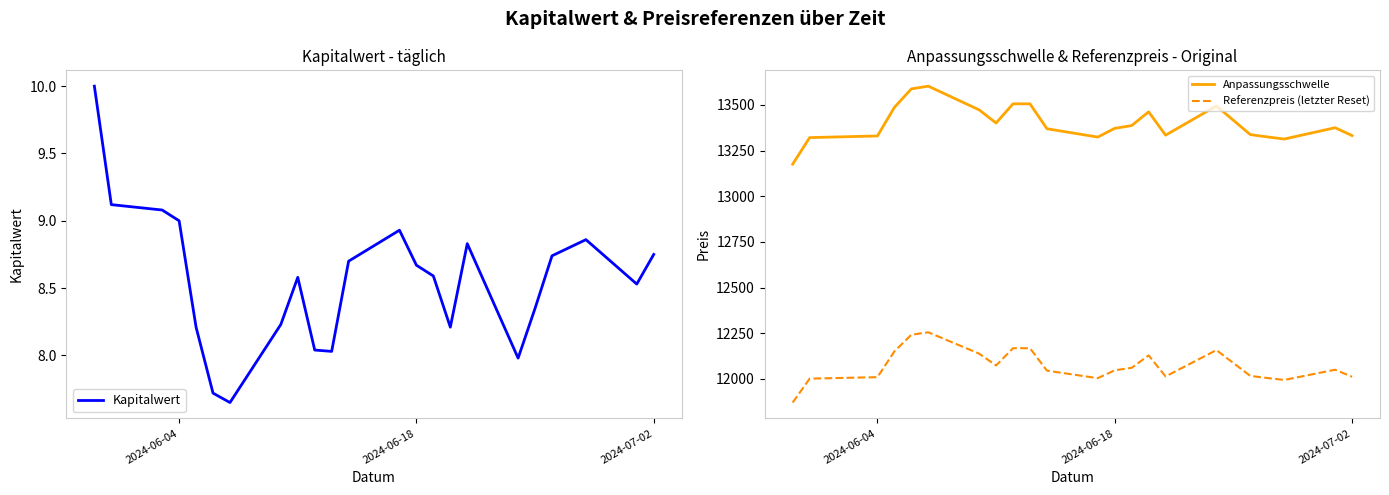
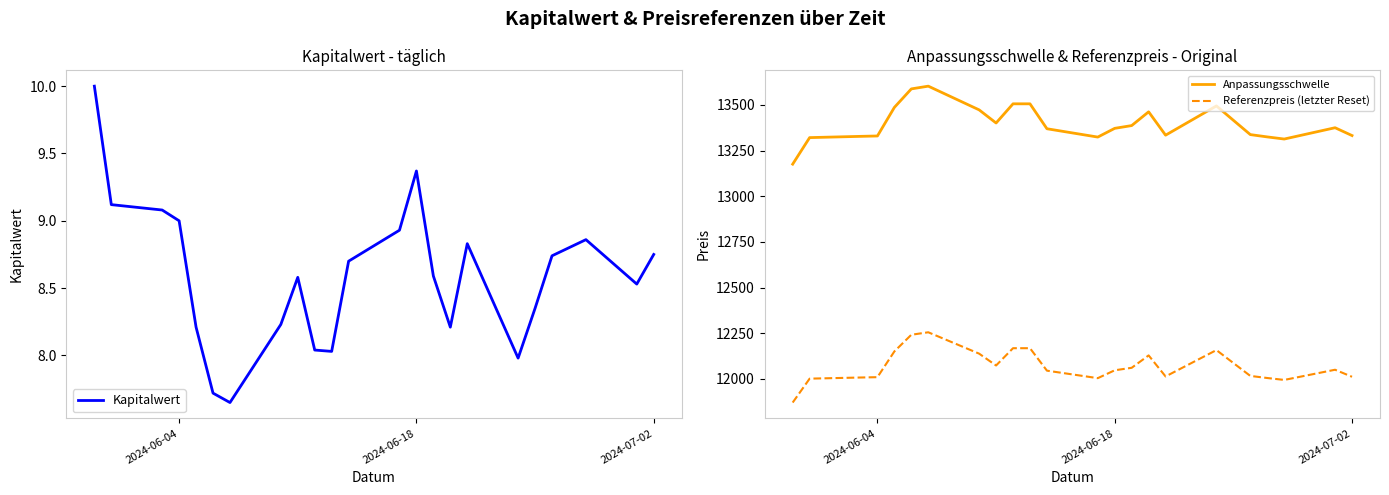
Kapitalwert - täglich, 2024-06-18: 8.67 -> 9.37
